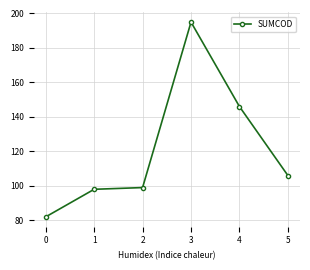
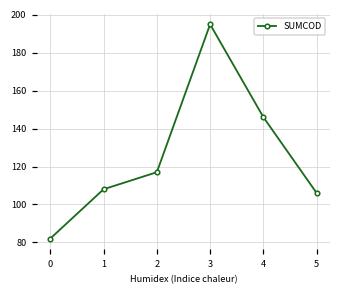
1: 98 -> 108
2: 99 -> 117
